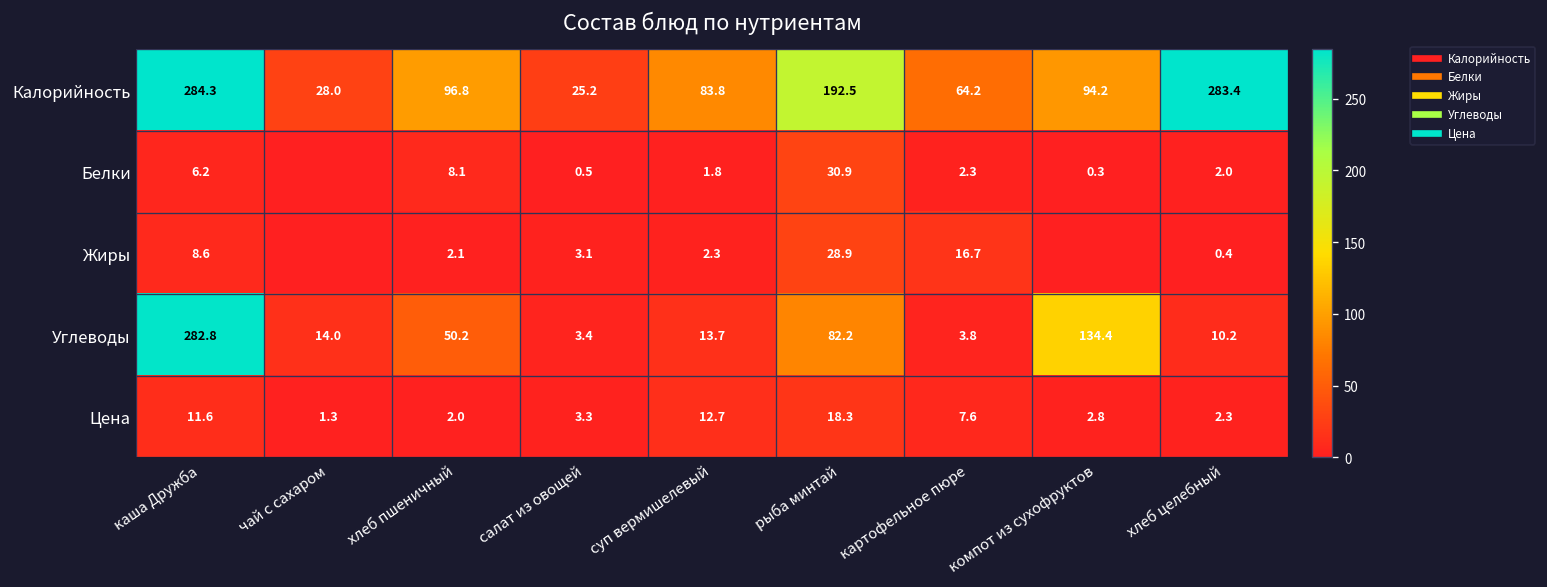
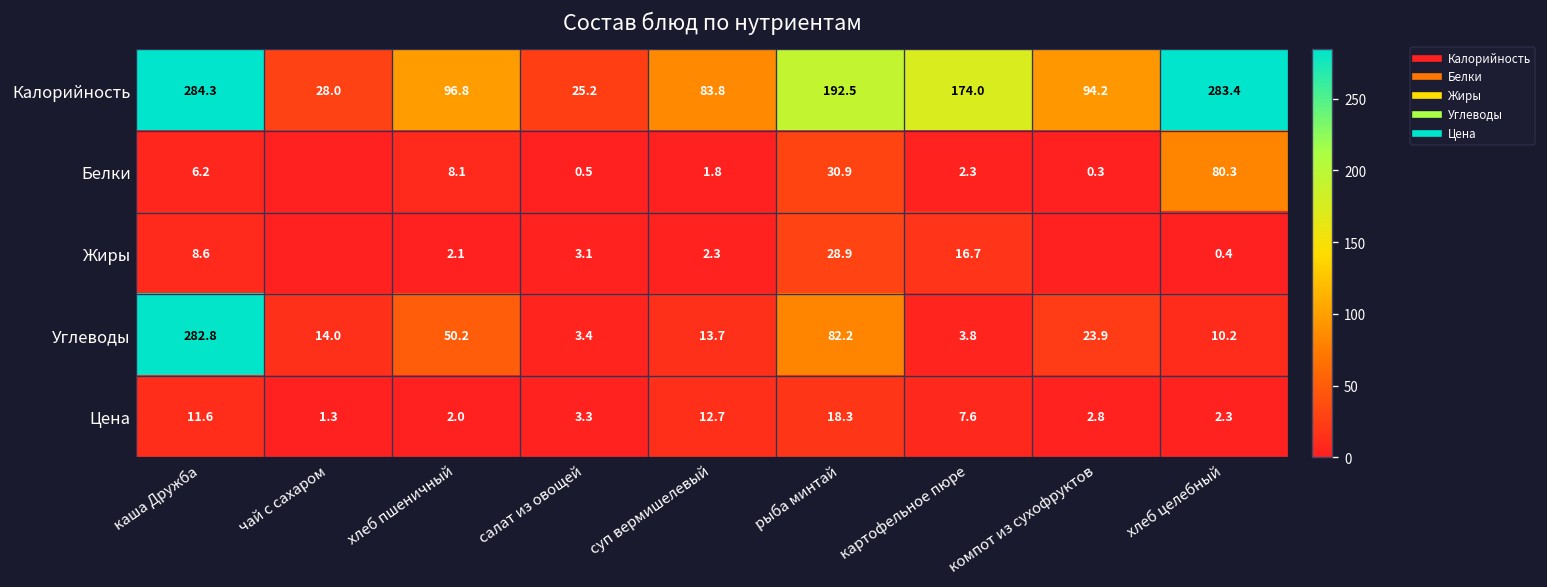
Калорийность, картофельное пюре: 64.2 -> 174.0
Белки, хлеб целебный: 2.0 -> 80.3
Углеводы, компот из сухофруктов: 134.4 -> 23.9
